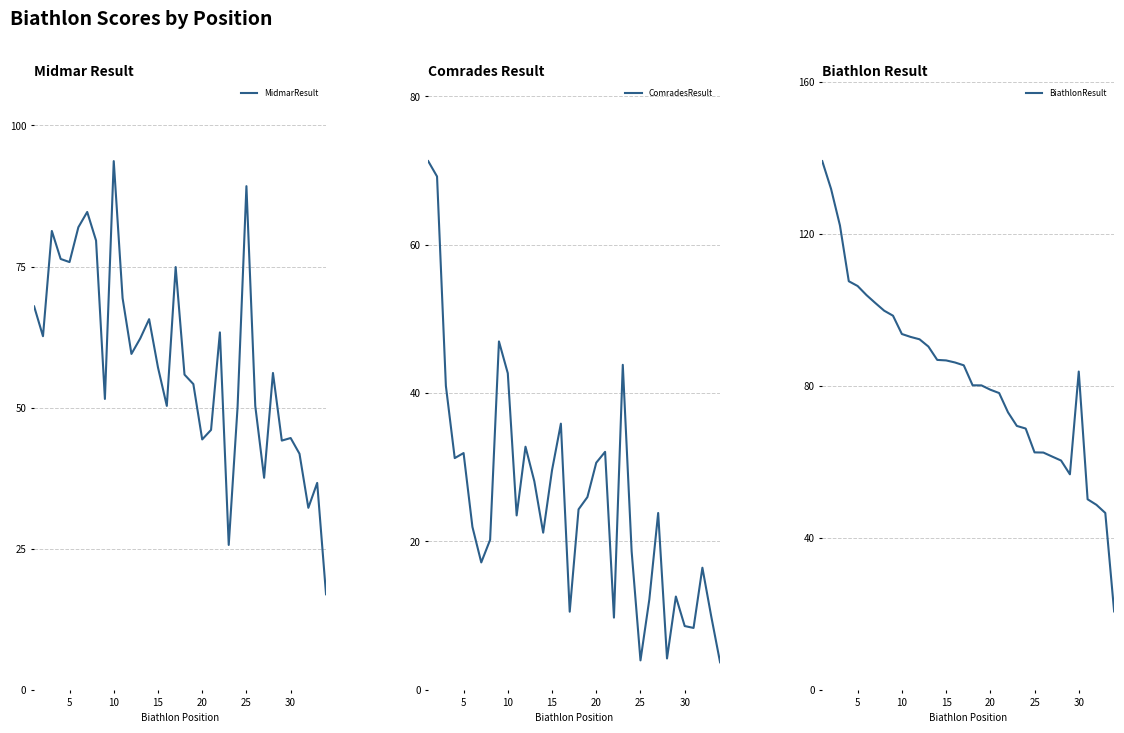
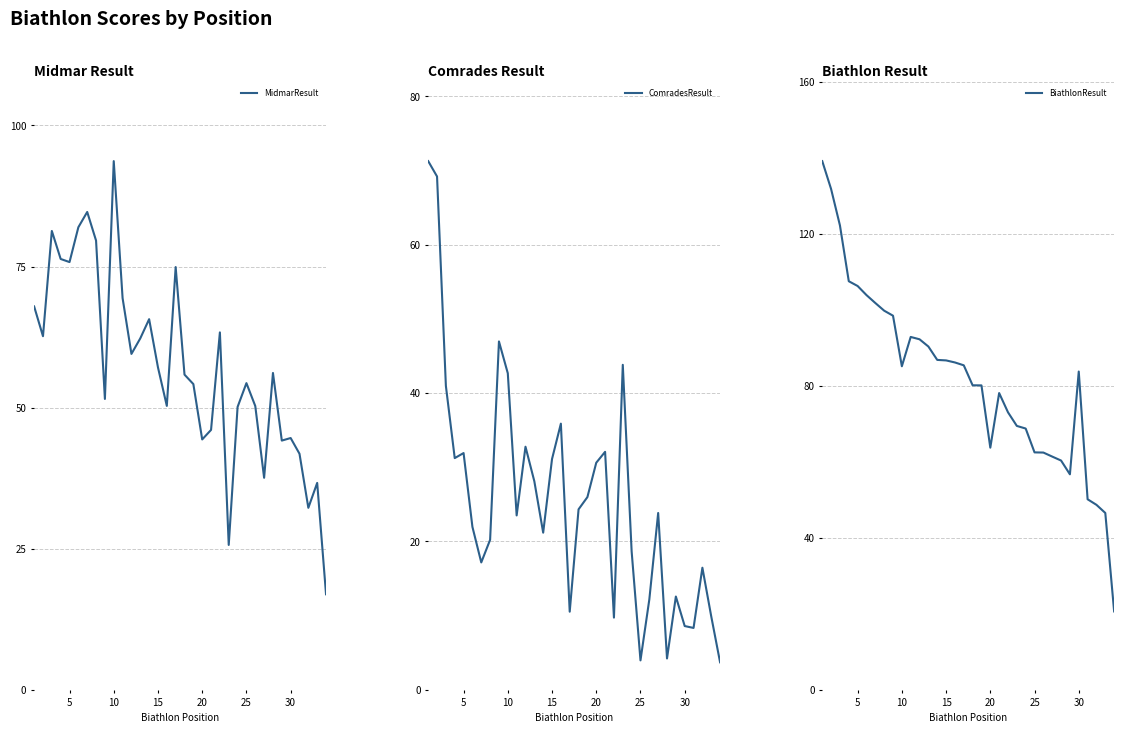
Midmar Result, 25: 89 -> 54
Comrades Result, 15: 30 -> 31
Biathlon Result, 10: 94 -> 85
Biathlon Result, 20: 79 -> 64
